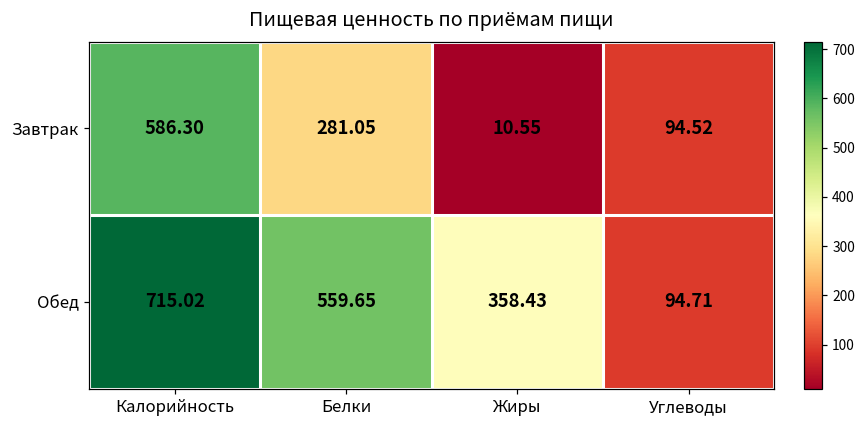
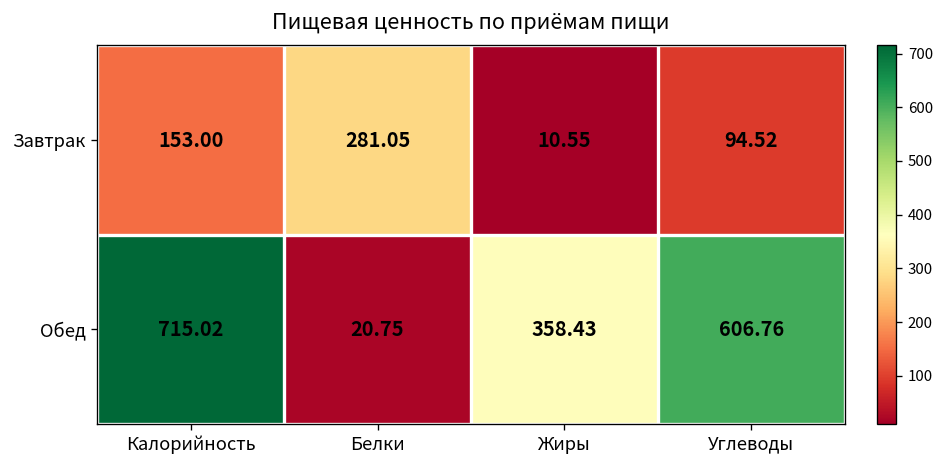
Завтрак, Калорийность: 586.30 -> 153.00
Обед, Белки: 559.65 -> 20.75
Обед, Углеводы: 94.71 -> 606.76
